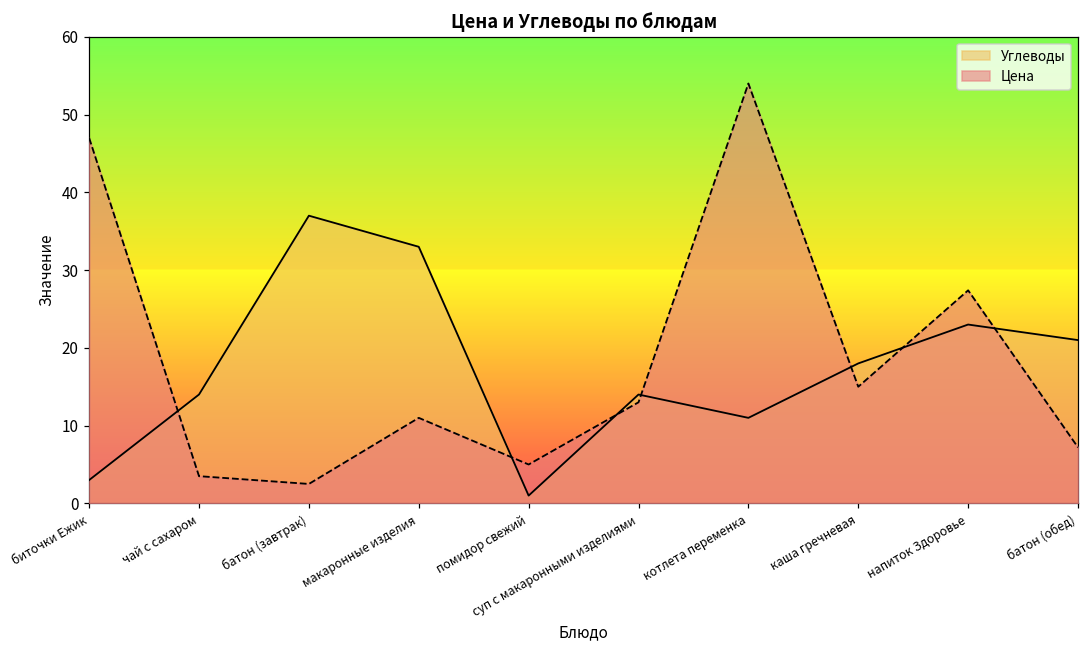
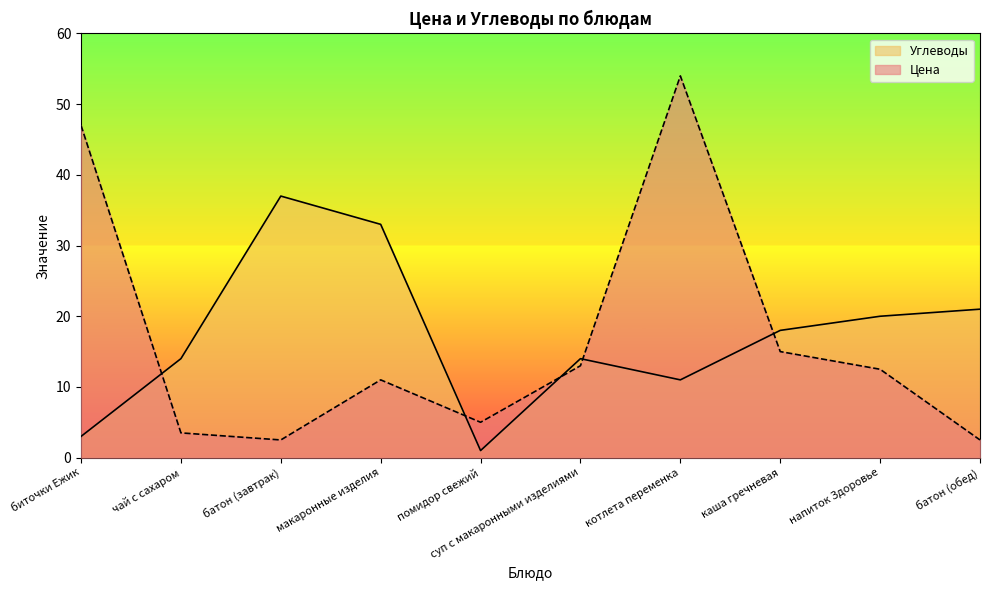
Углеводы, напиток Здоровье: 23 -> 20
Цена, напиток Здоровье: 27 -> 13
Цена, батон (обед): 7 -> 3
